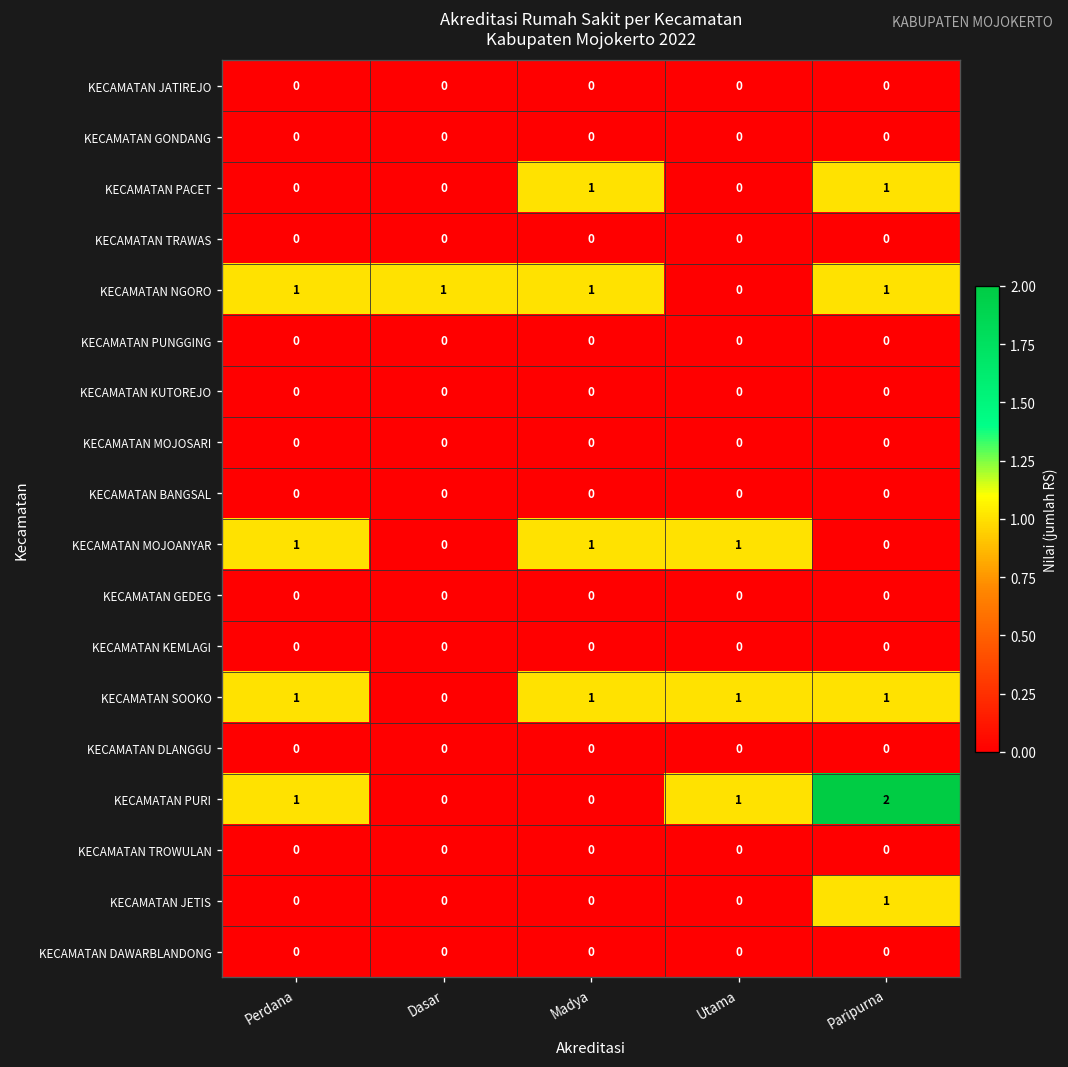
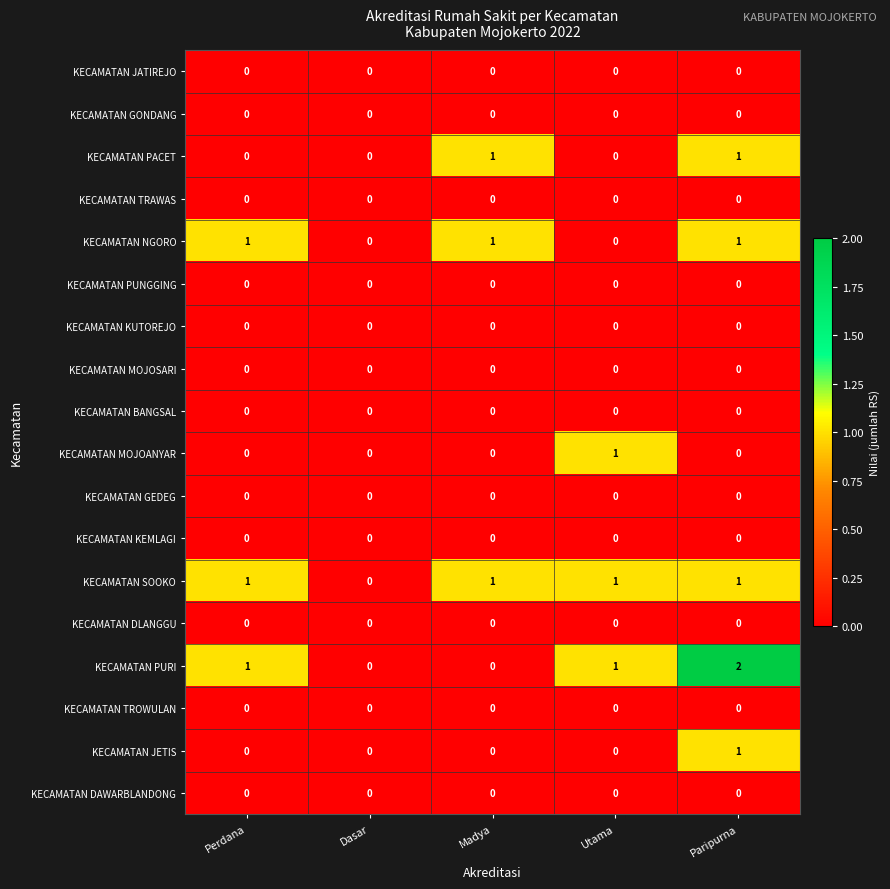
KECAMATAN NGORO, Dasar: 1 -> 0
KECAMATAN MOJOANYAR, Perdana: 1 -> 0
KECAMATAN MOJOANYAR, Madya: 1 -> 0
